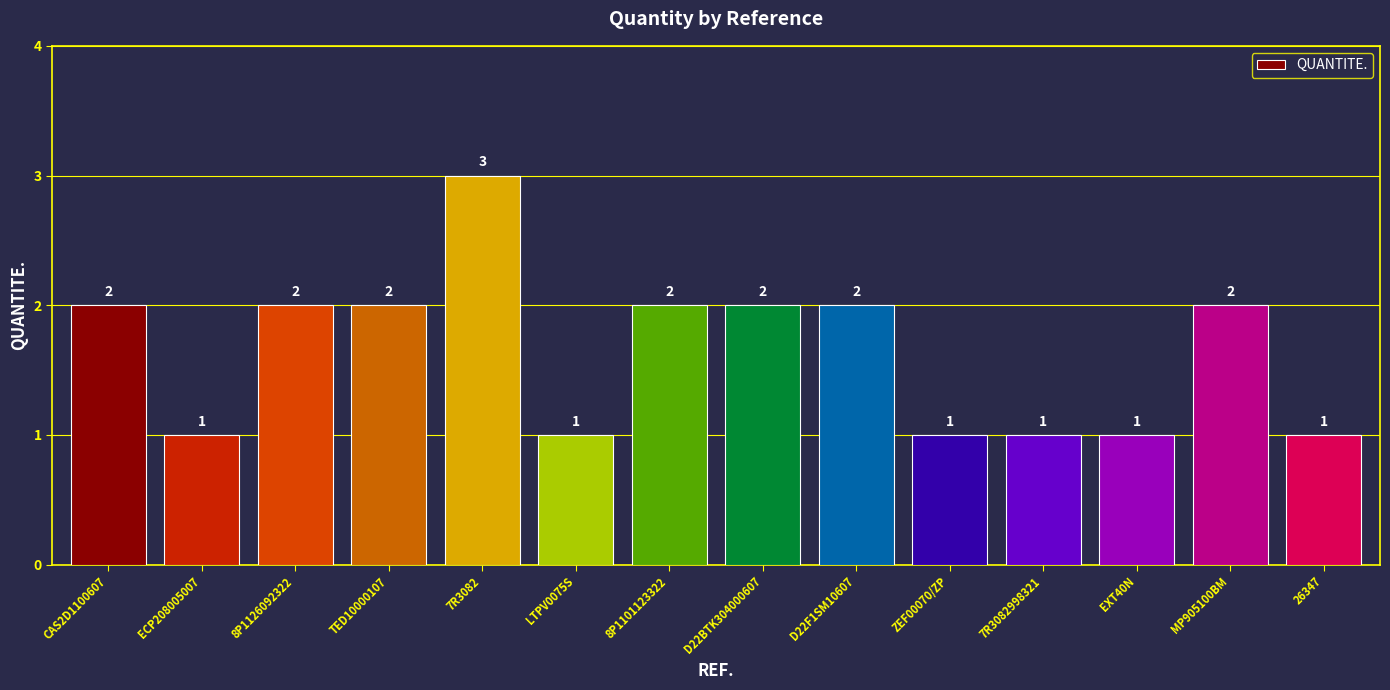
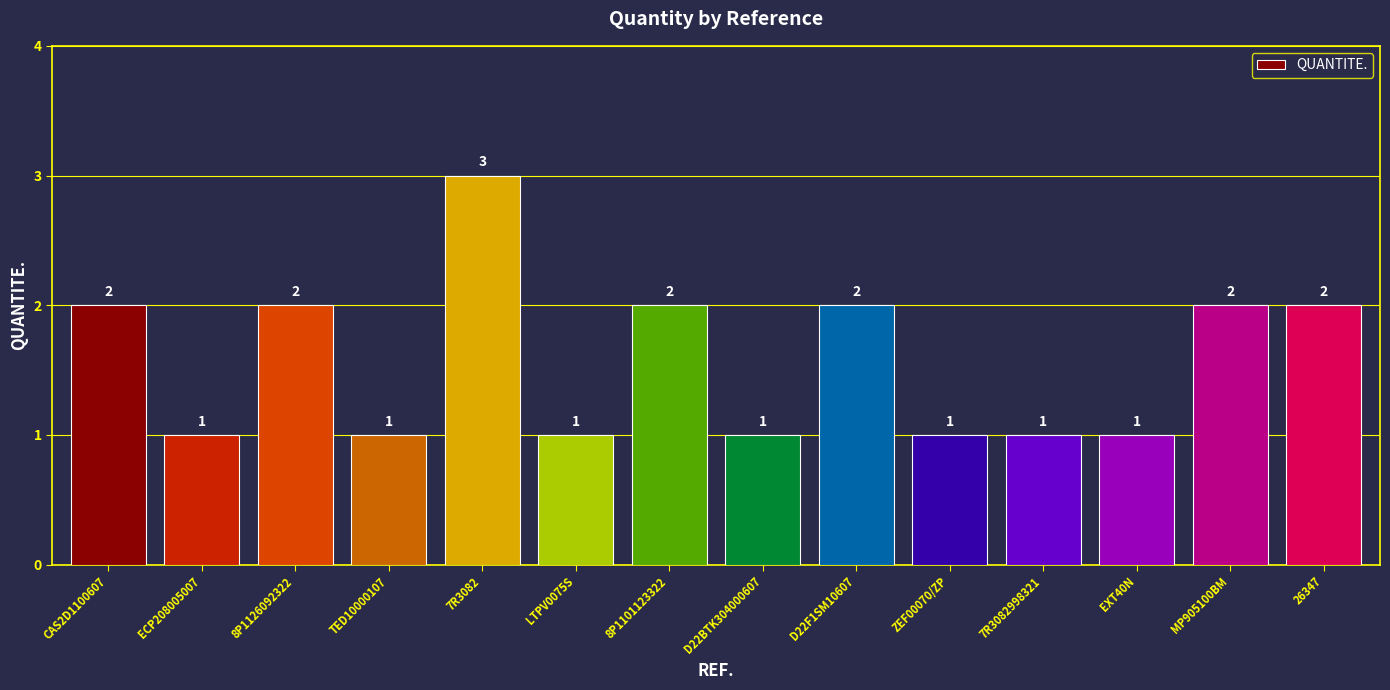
TED10000107: 2 -> 1
D22BTK304000607: 2 -> 1
26347: 1 -> 2
